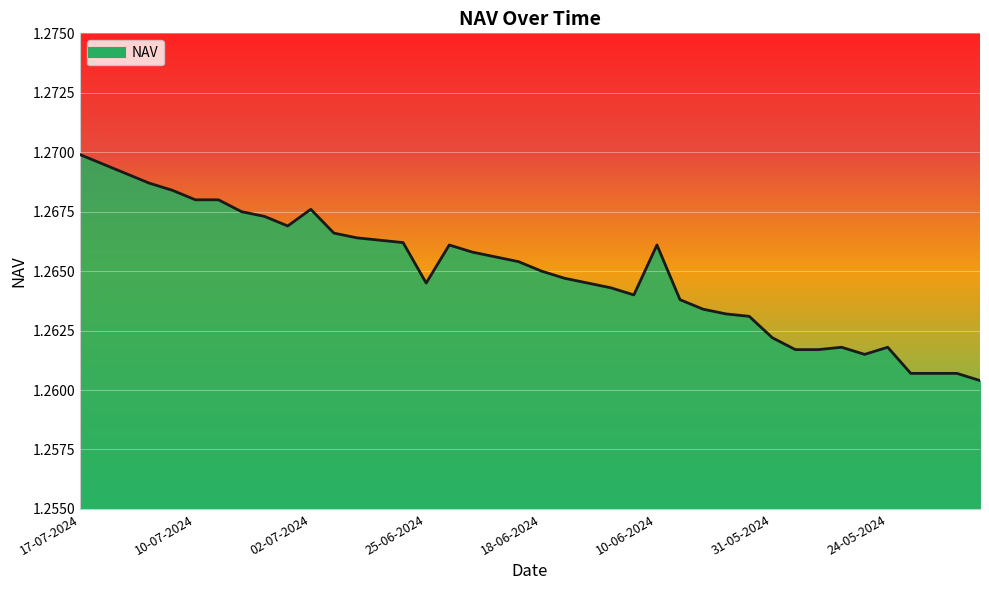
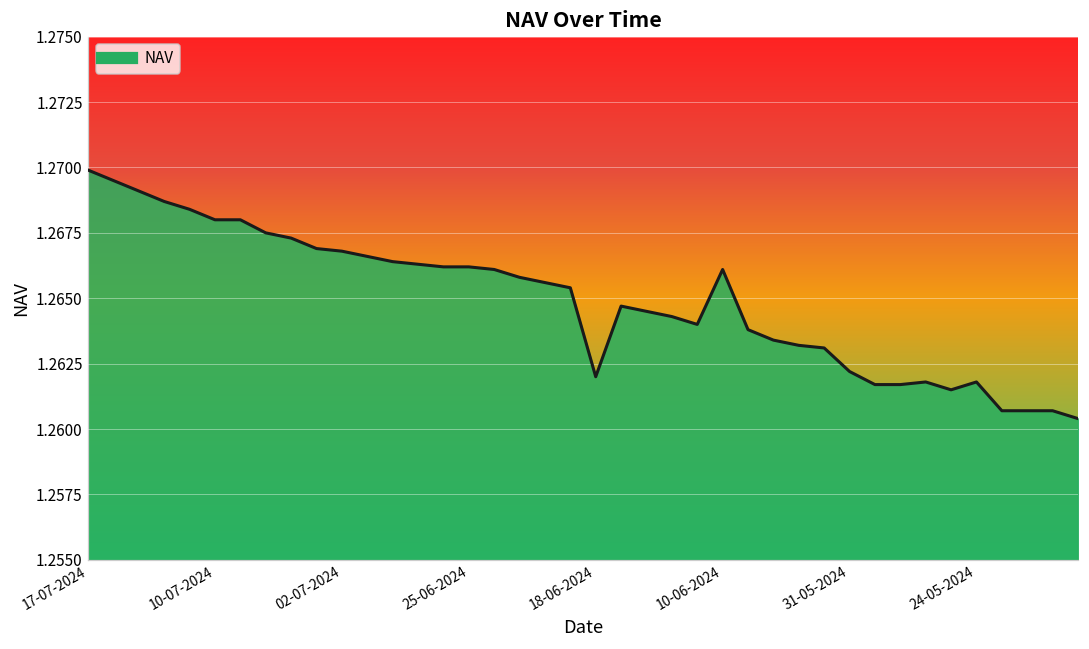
02-07-2024: 1.2676 -> 1.2668
25-06-2024: 1.2645 -> 1.2662
18-06-2024: 1.265 -> 1.262
